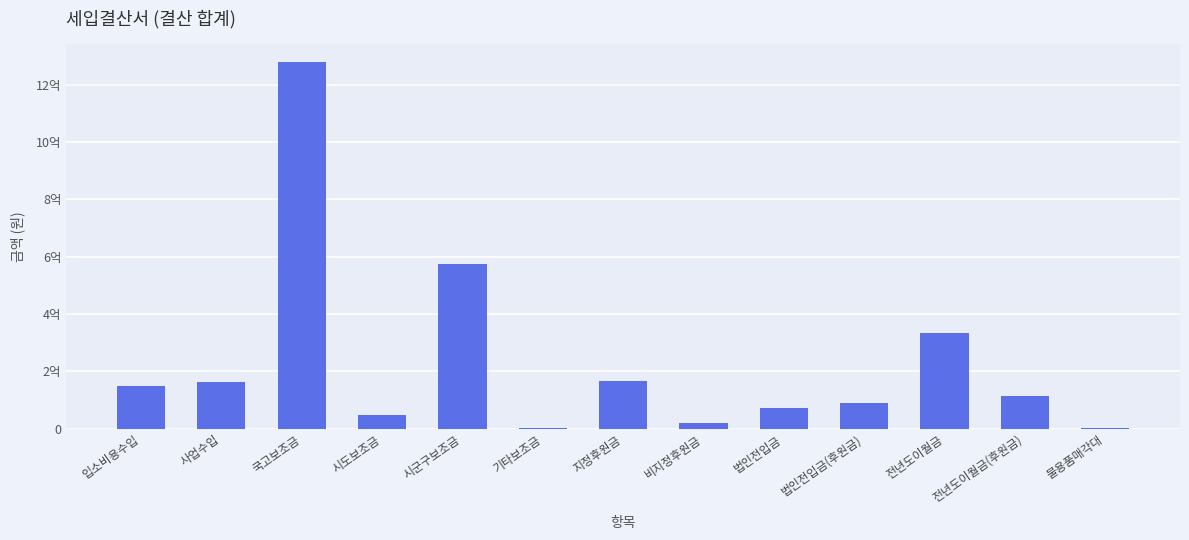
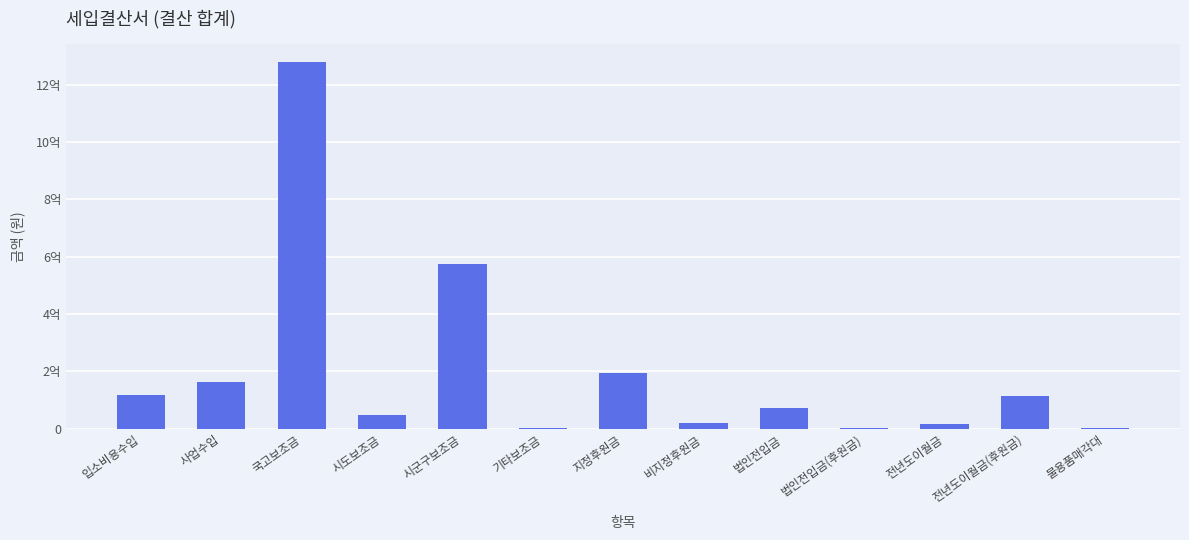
입소비용수입: 1.5억 -> 1.2억
지정후원금: 1.7억 -> 2.0억
법인전입금(후원금): 0.9억 -> 0.0억
전년도이월금: 3.4억 -> 0.2억
